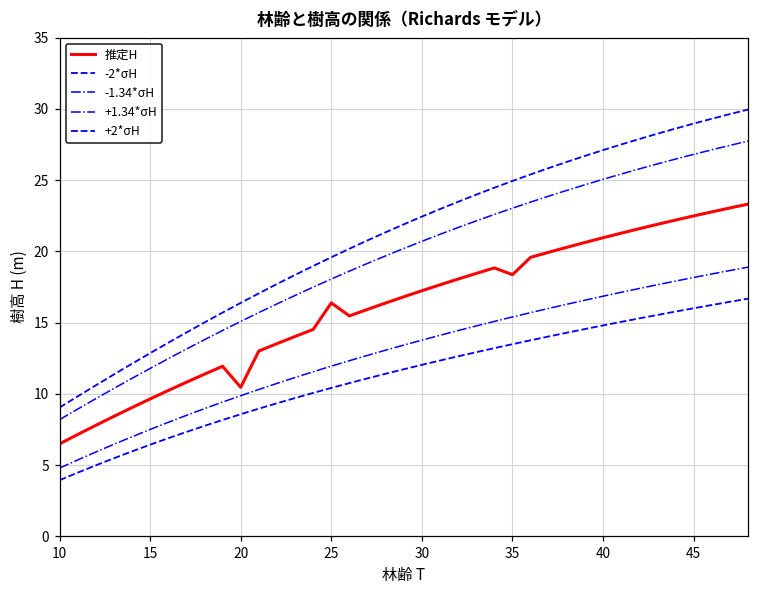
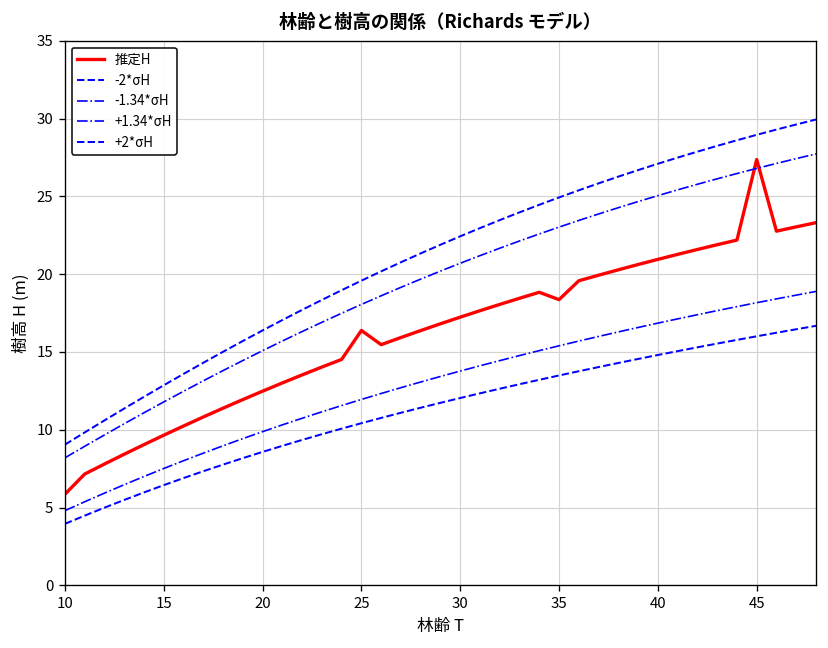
推定H, 10: 6.5 -> 5.9
推定H, 20: 10.5 -> 12.5
推定H, 45: 22.5 -> 27.4
